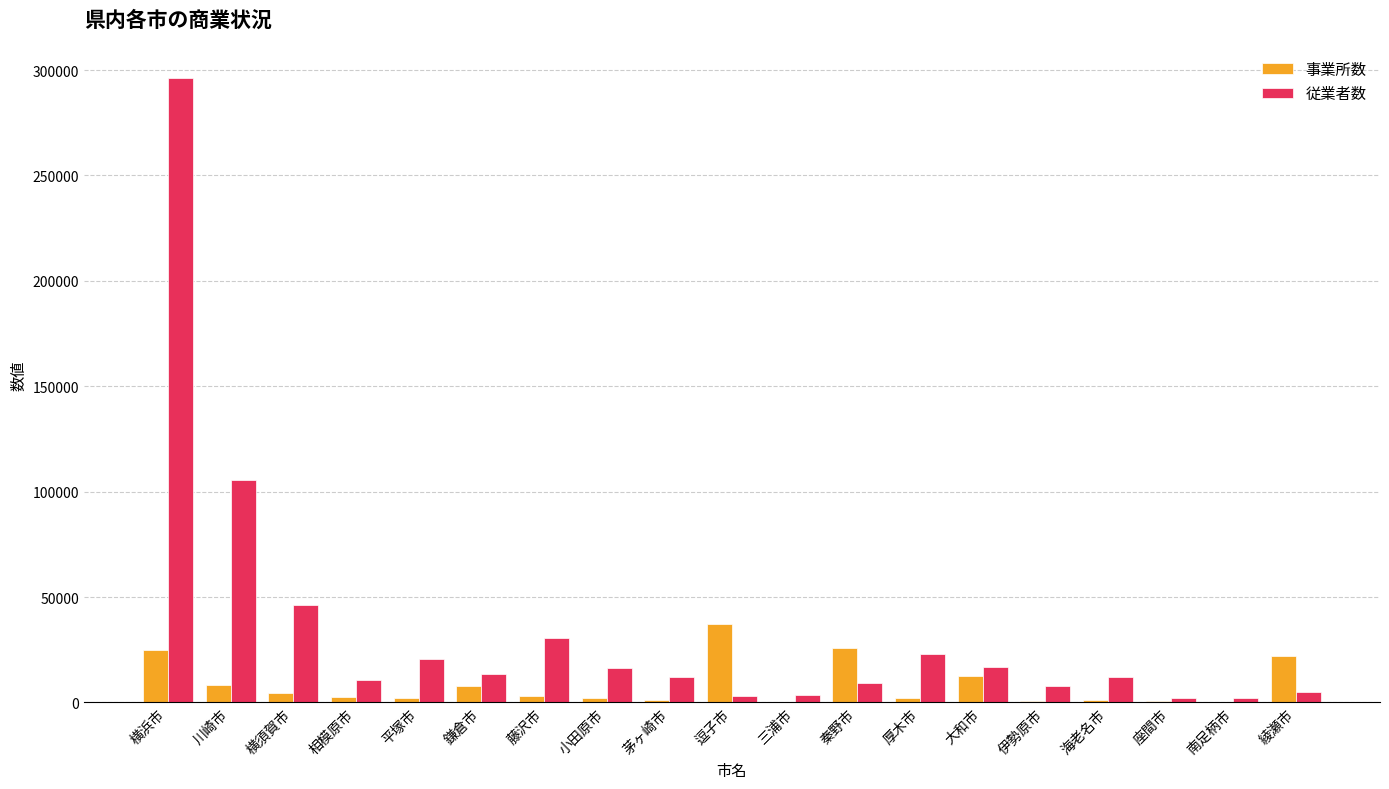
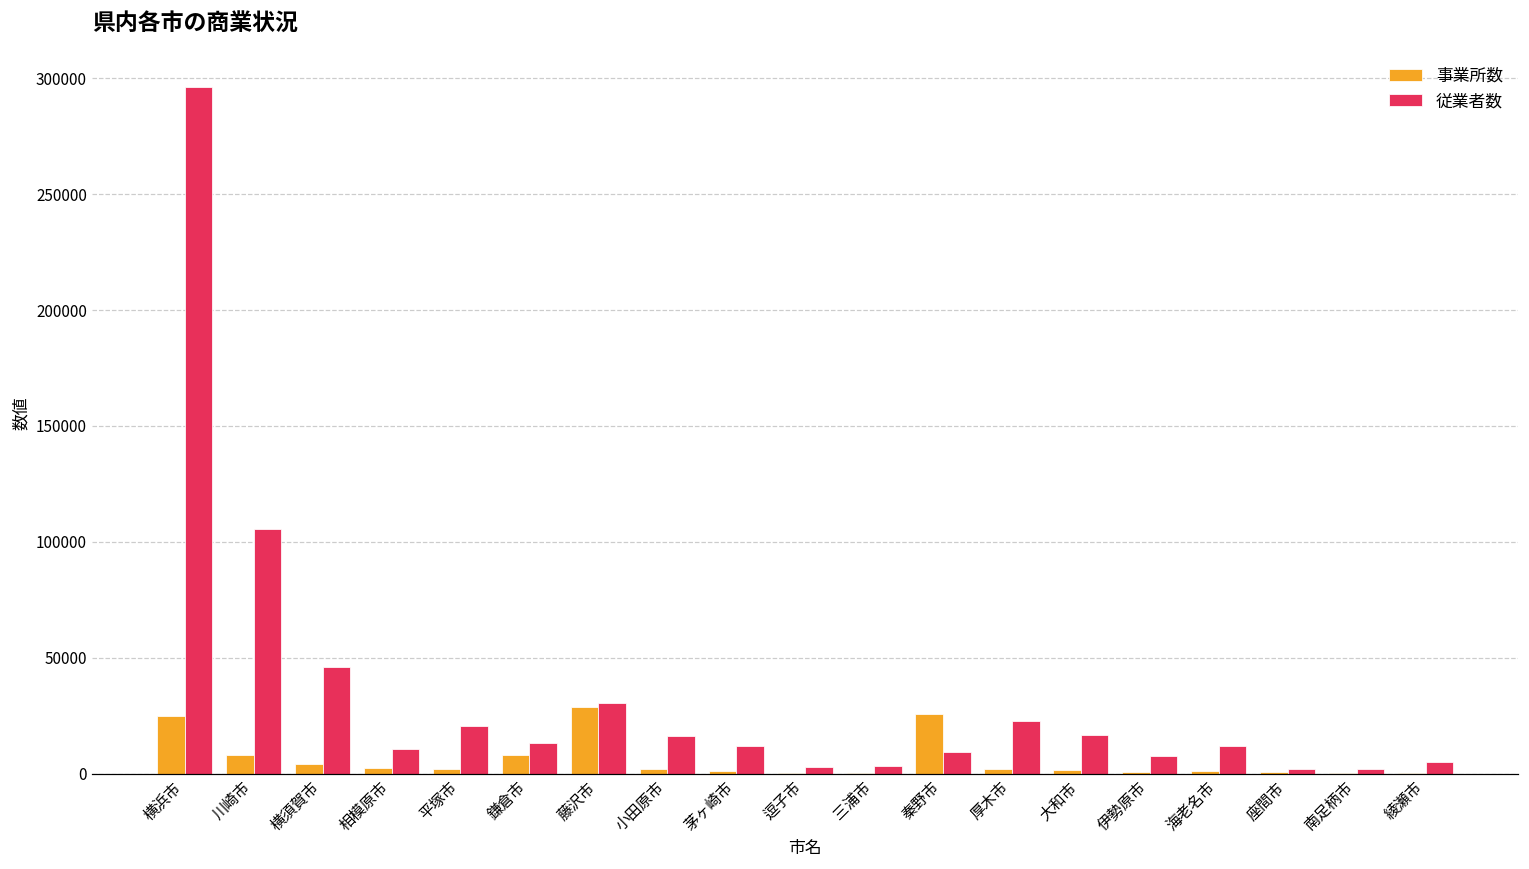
事業所数, 藤沢市: 3000 -> 29000
事業所数, 逗子市: 37000 -> 0
事業所数, 大和市: 13000 -> 1000
事業所数, 綾瀬市: 22000 -> 0
